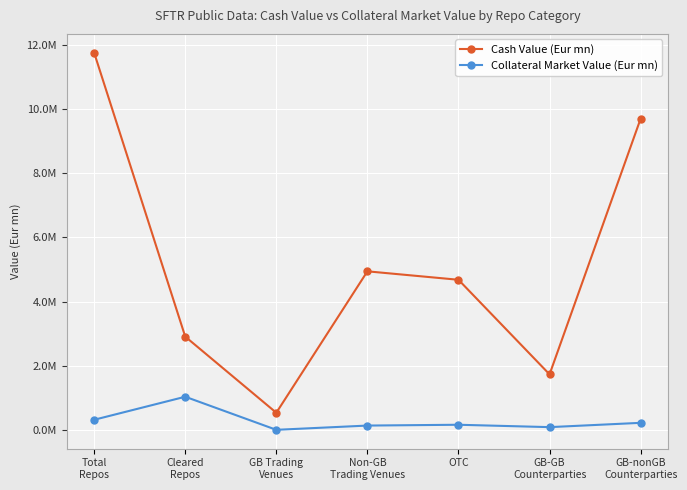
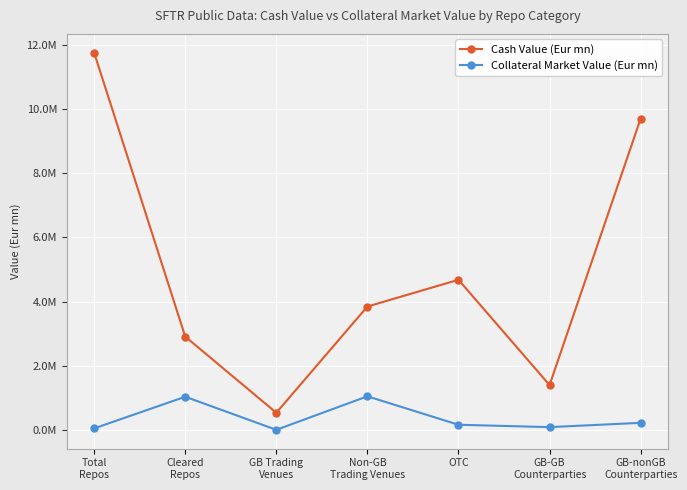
Collateral Market Value (Eur mn), Total Repos: 300000 -> 100000
Cash Value (Eur mn), Non-GB Trading Venues: 4900000 -> 3800000
Collateral Market Value (Eur mn), Non-GB Trading Venues: 100000 -> 1100000
Cash Value (Eur mn), GB-GB Counterparties: 1700000 -> 1400000
